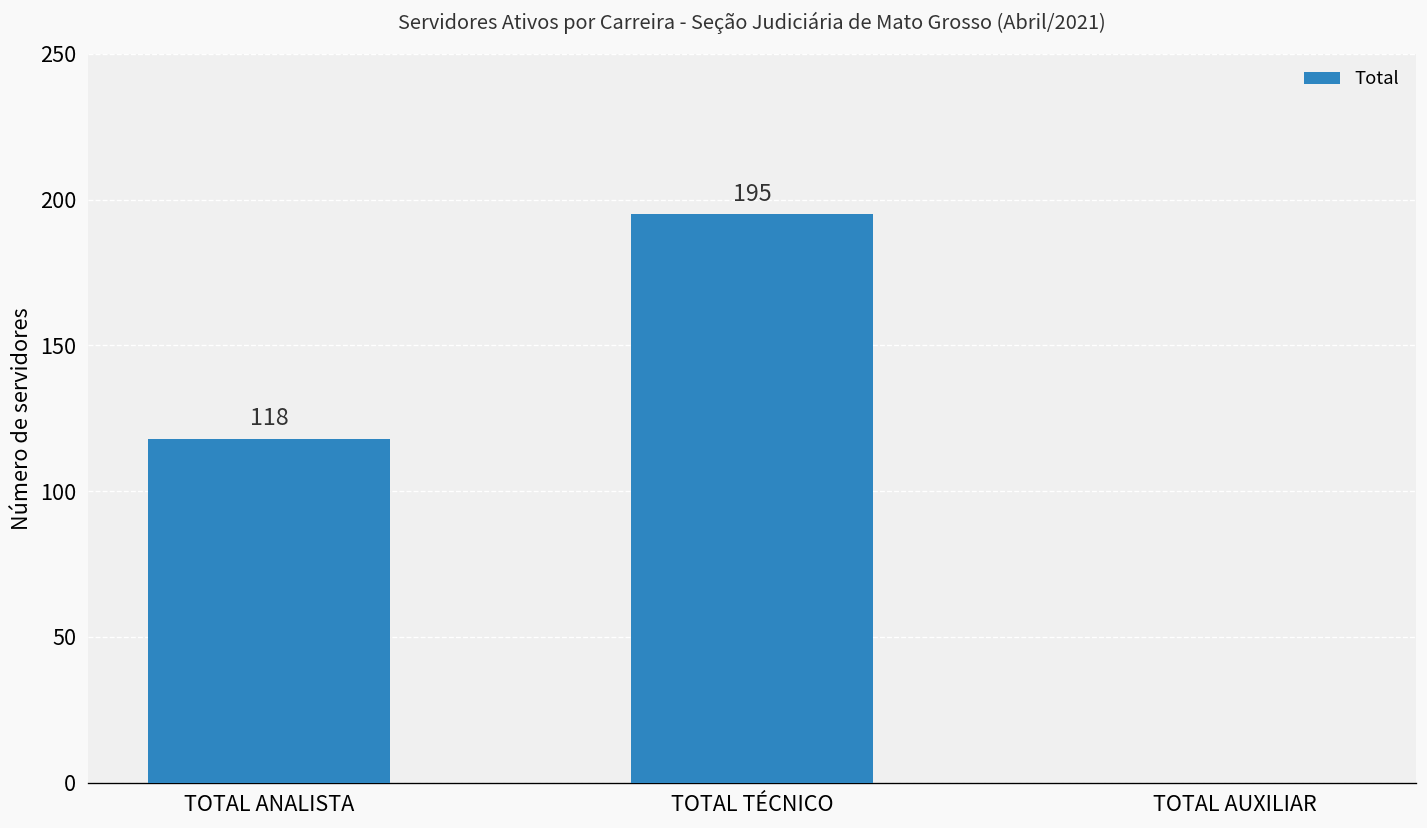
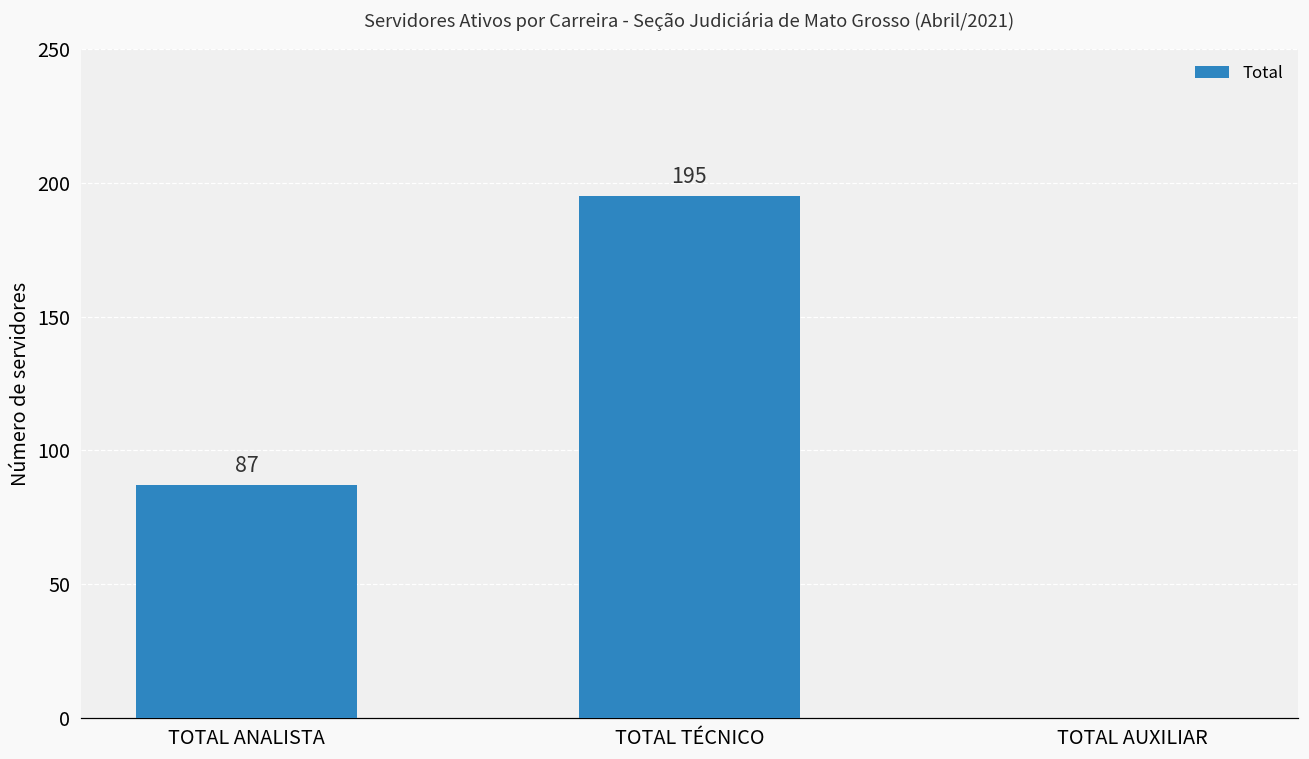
TOTAL ANALISTA: 118 -> 87
